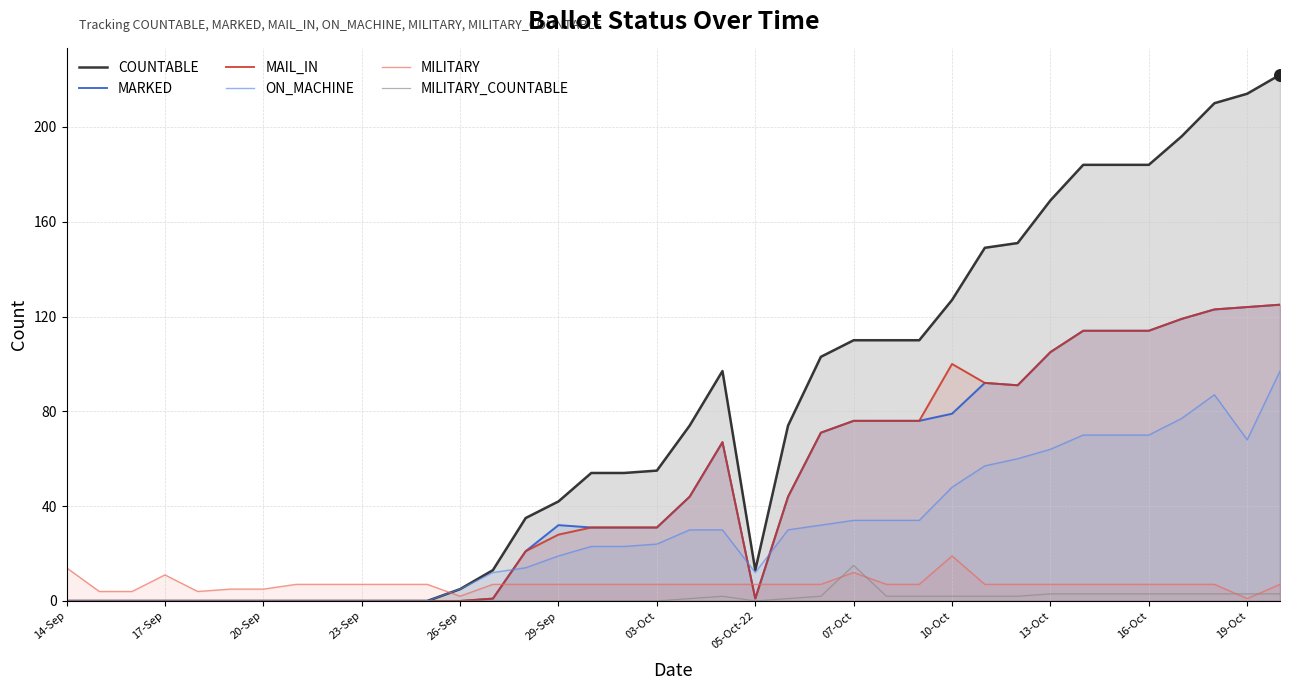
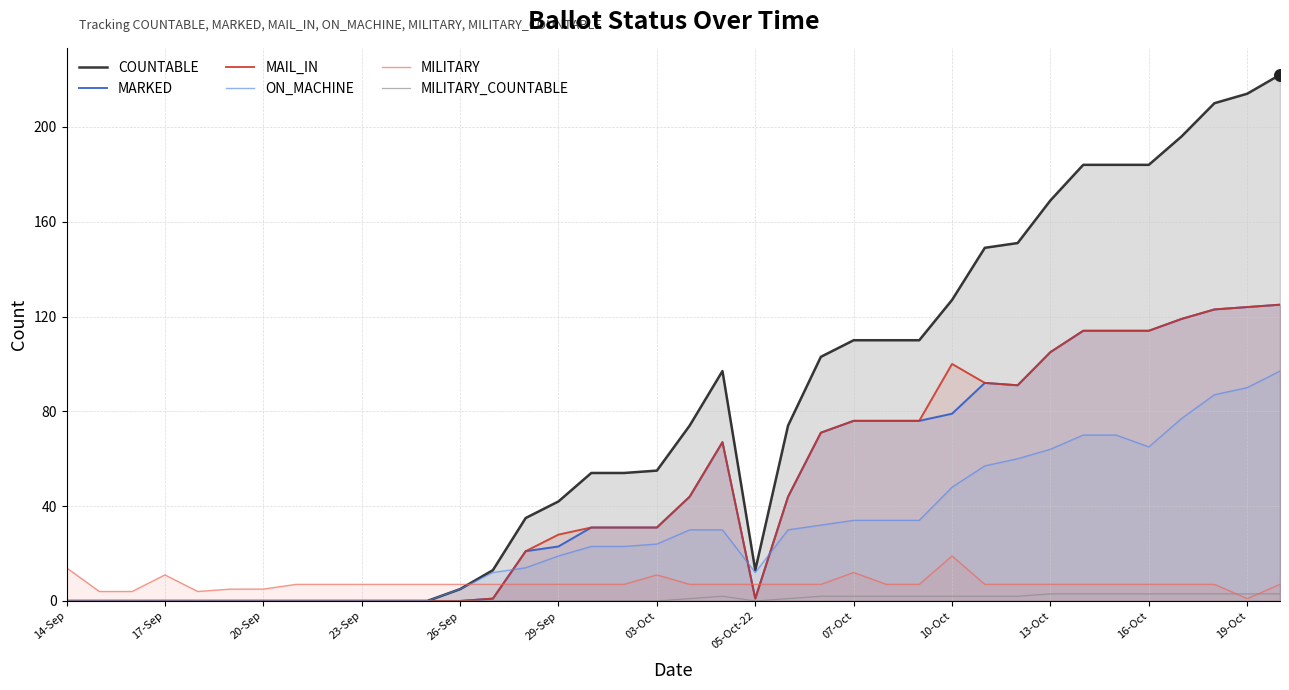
MILITARY, 26-Sep: 2 -> 7
MARKED, 29-Sep: 32 -> 23
MILITARY, 03-Oct: 7 -> 11
MILITARY_COUNTABLE, 07-Oct: 15 -> 2
ON_MACHINE, 16-Oct: 70 -> 65
ON_MACHINE, 19-Oct: 68 -> 90
